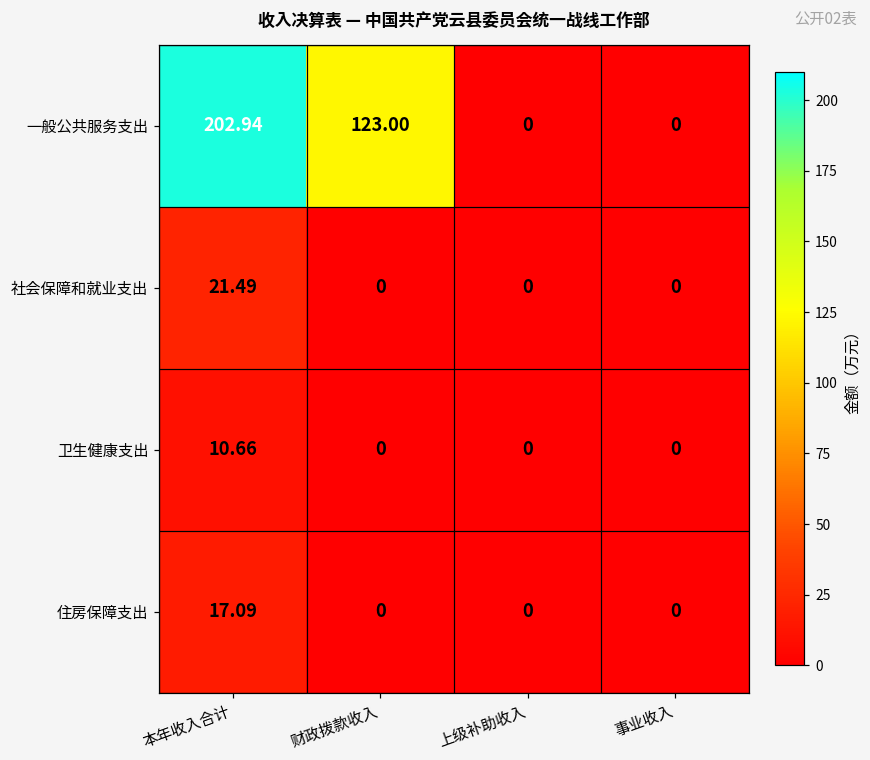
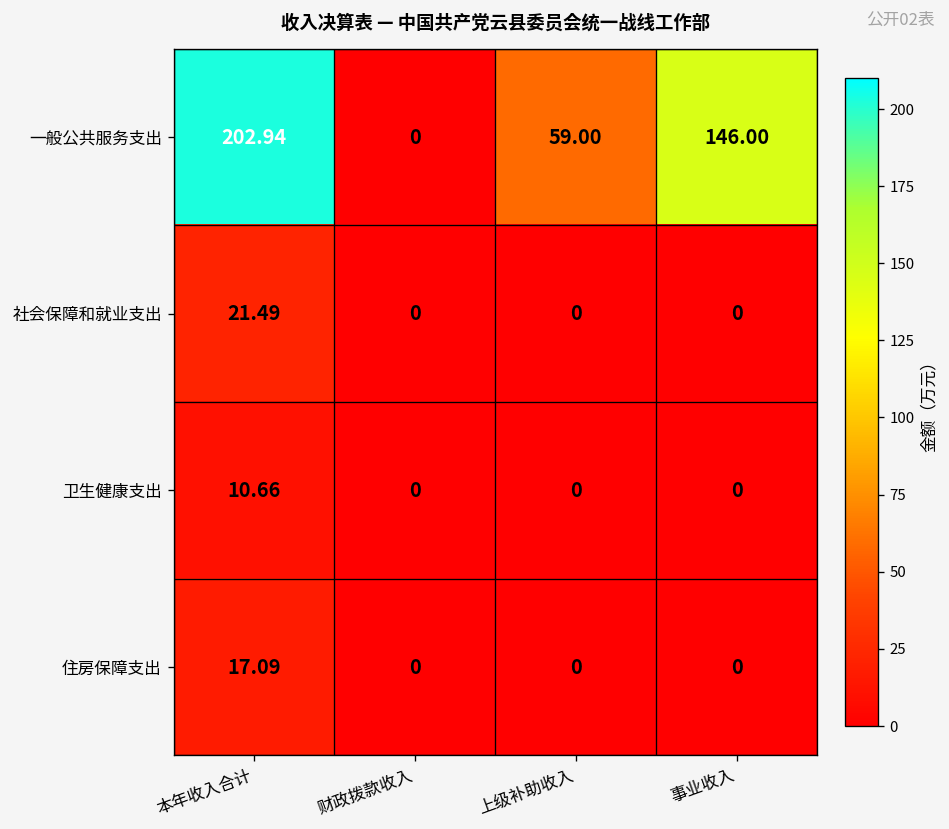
一般公共服务支出, 财政拨款收入: 123.00 -> 0
一般公共服务支出, 上级补助收入: 0 -> 59.00
一般公共服务支出, 事业收入: 0 -> 146.00
